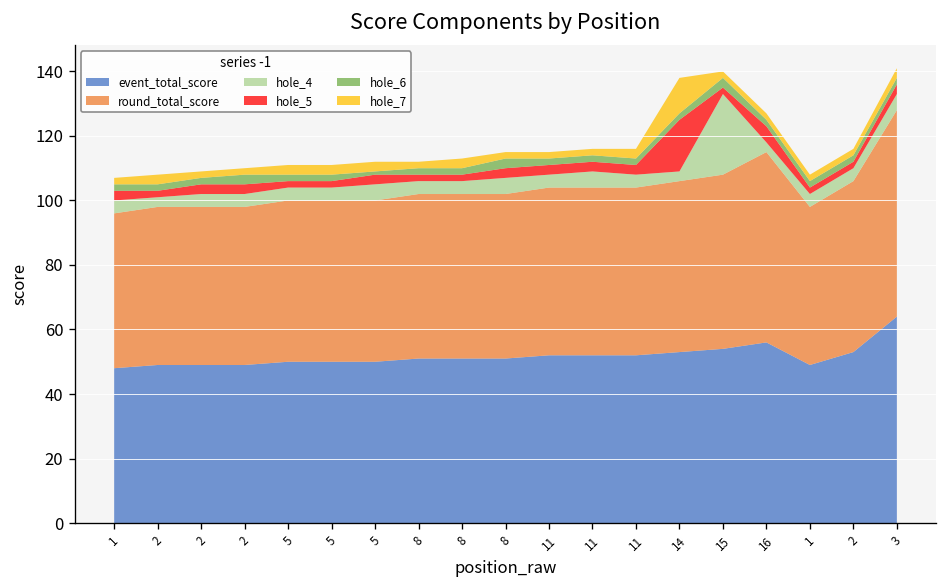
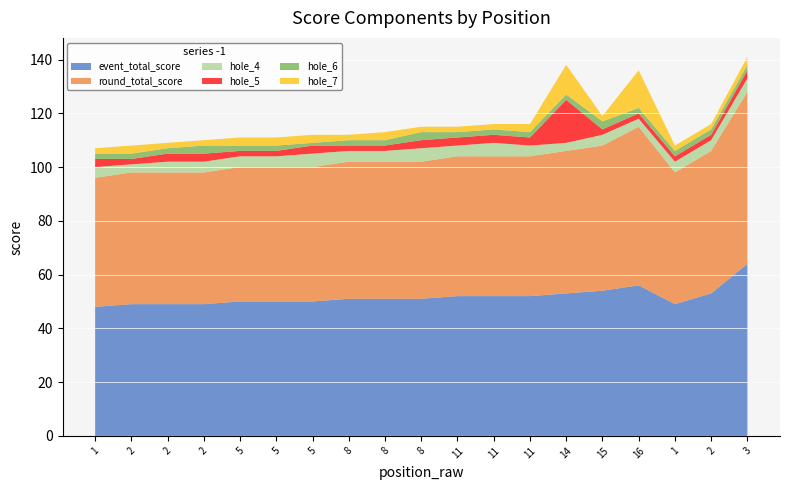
hole_4, 15: 25 -> 4
hole_5, 16: 5 -> 2
hole_7, 16: 2 -> 14
